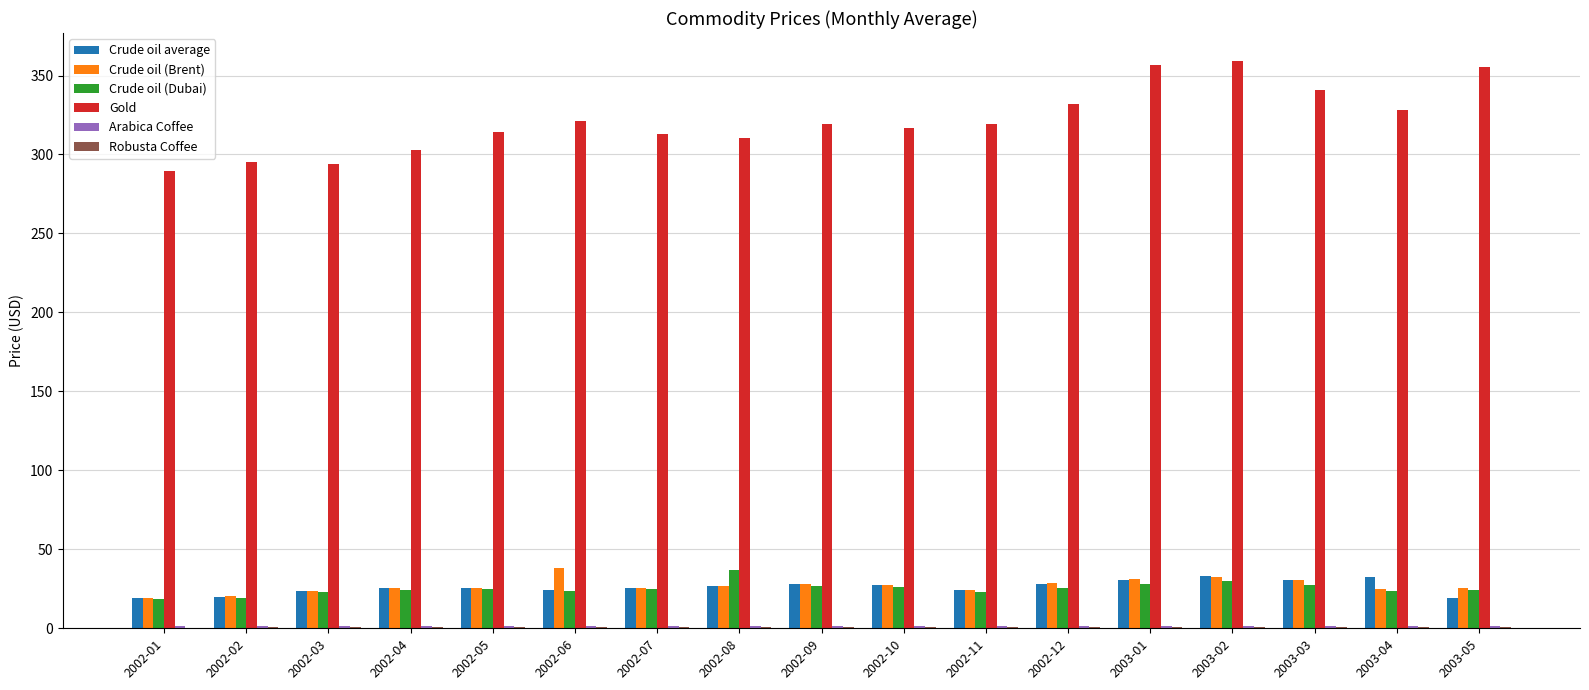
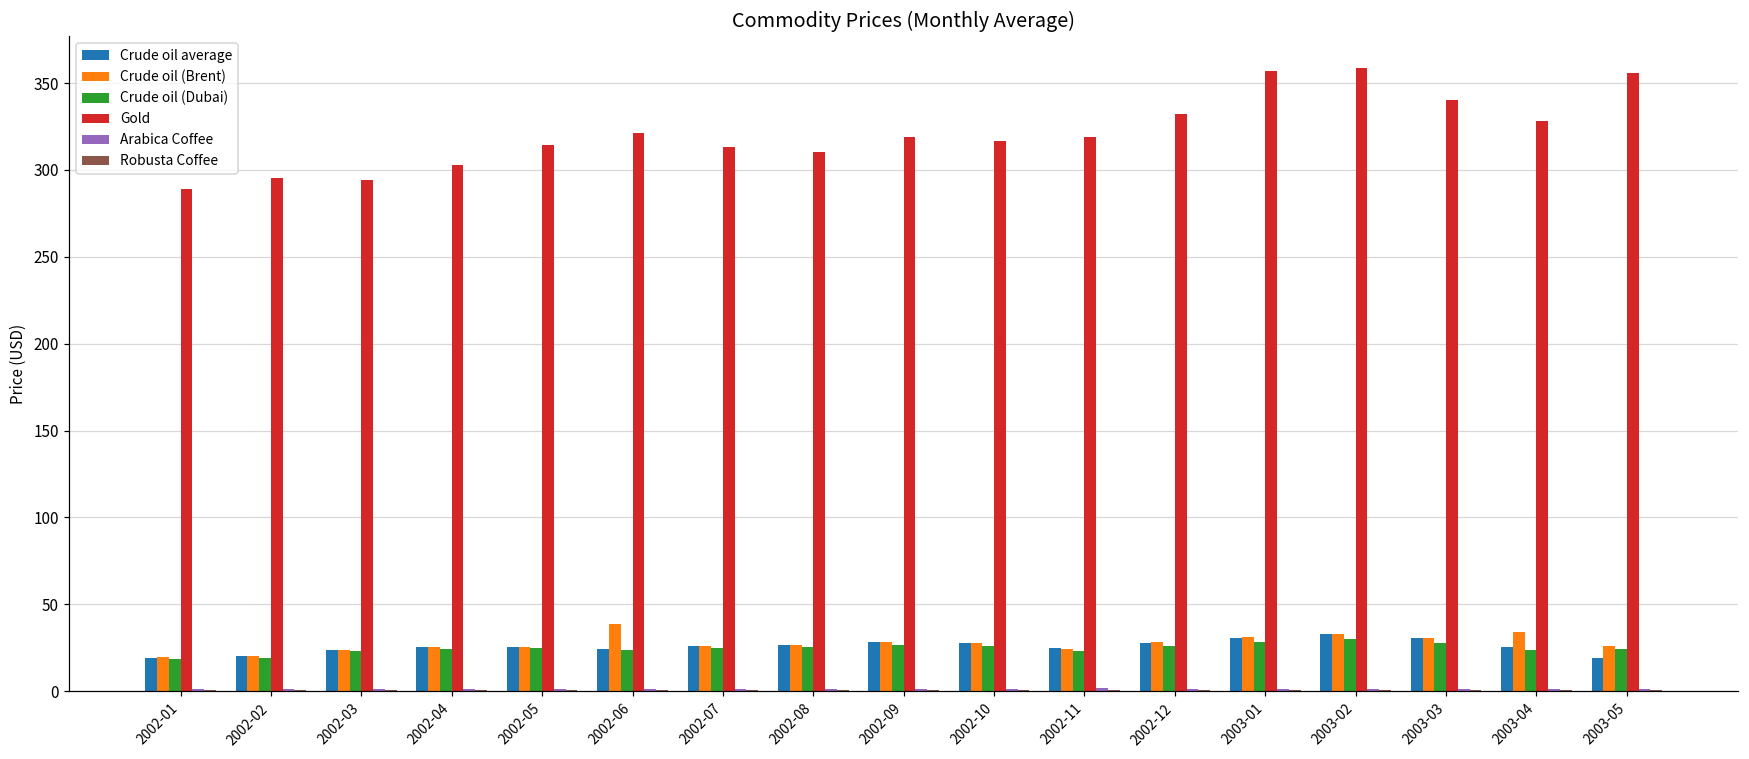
Crude oil (Dubai), 2002-08: 37 -> 25
Crude oil average, 2003-04: 33 -> 26
Crude oil (Brent), 2003-04: 25 -> 34
